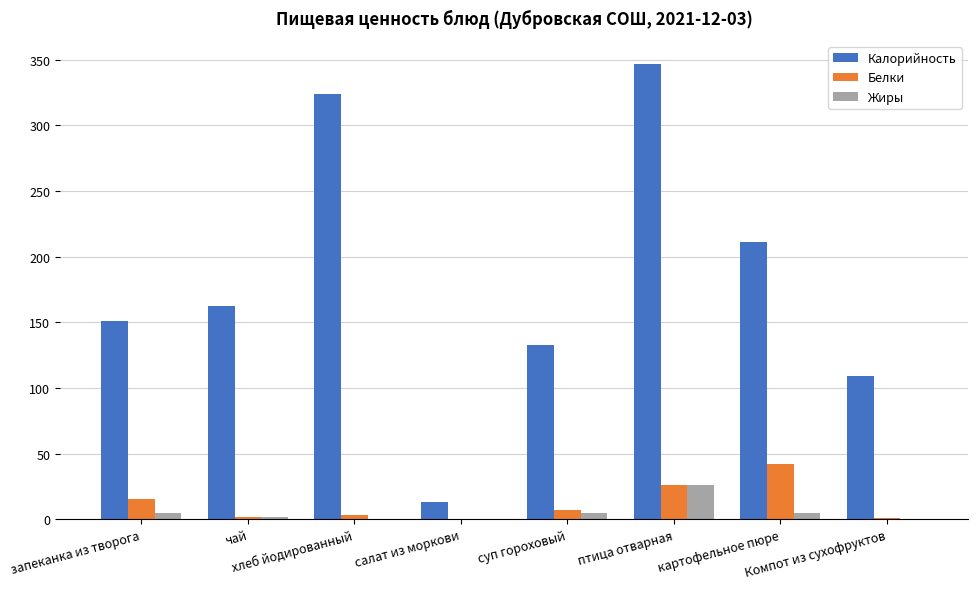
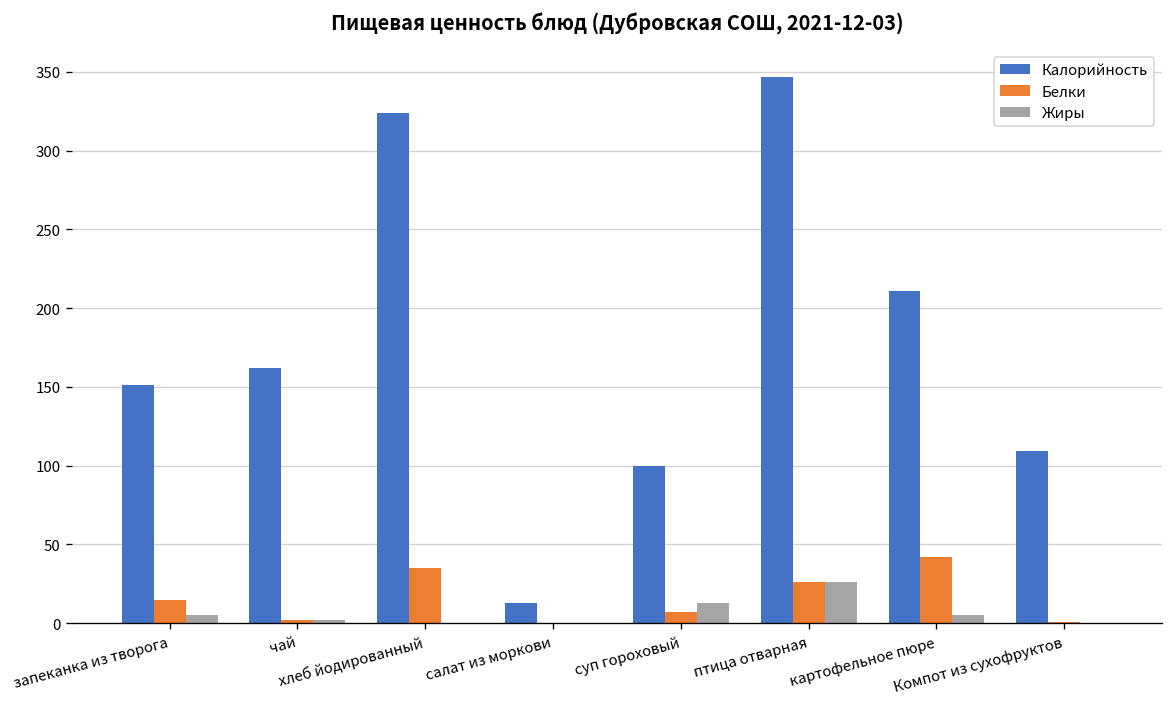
Белки, хлеб йодированный: 3 -> 35
Калорийность, суп гороховый: 133 -> 100
Жиры, суп гороховый: 5 -> 13
